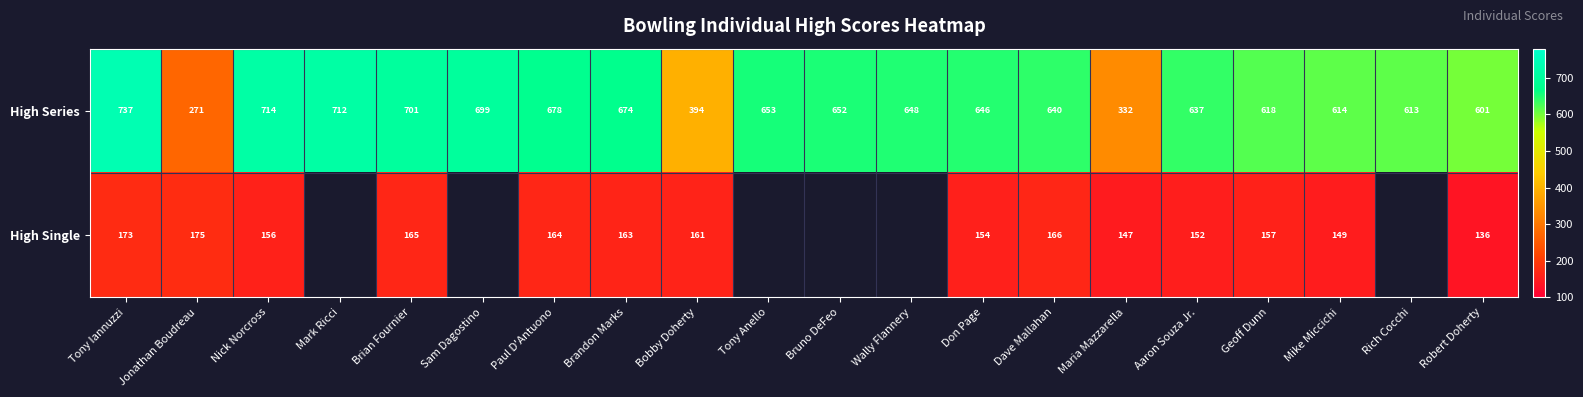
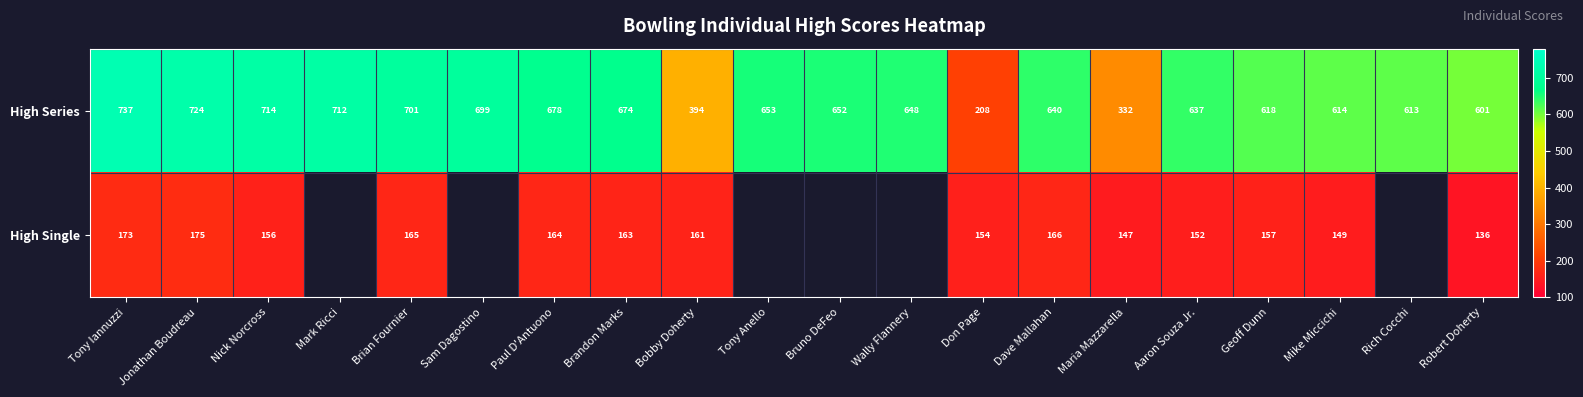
High Series, Jonathan Boudreau: 271 -> 724
High Series, Don Page: 646 -> 208
